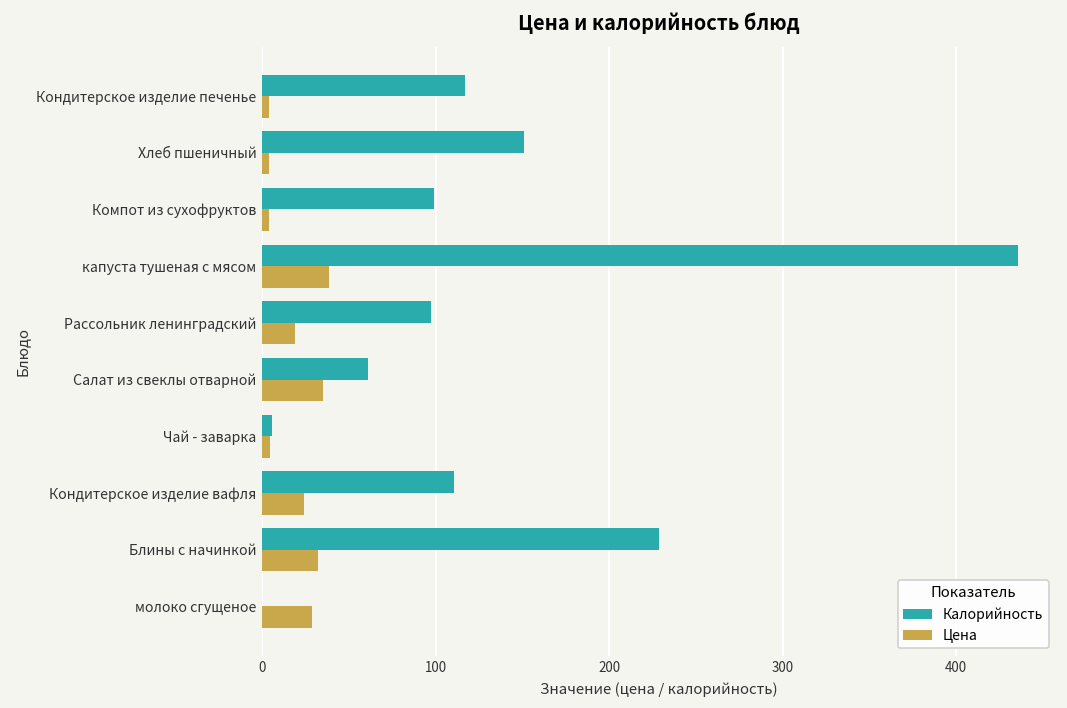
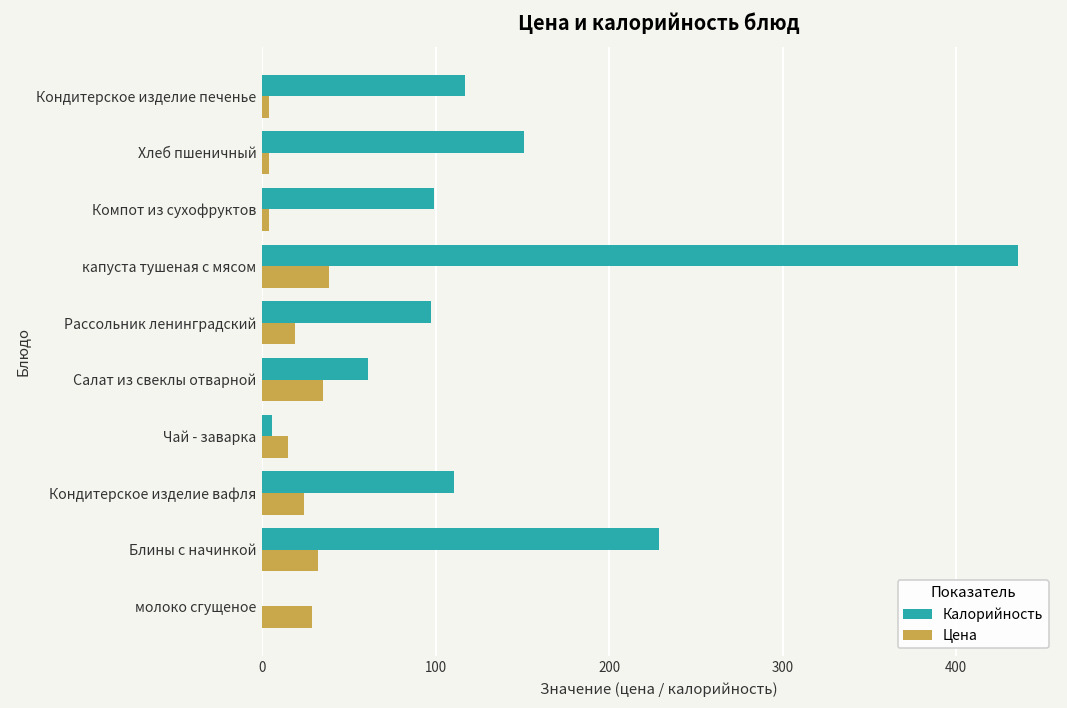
Цена, Чай - заварка: 4 -> 15
